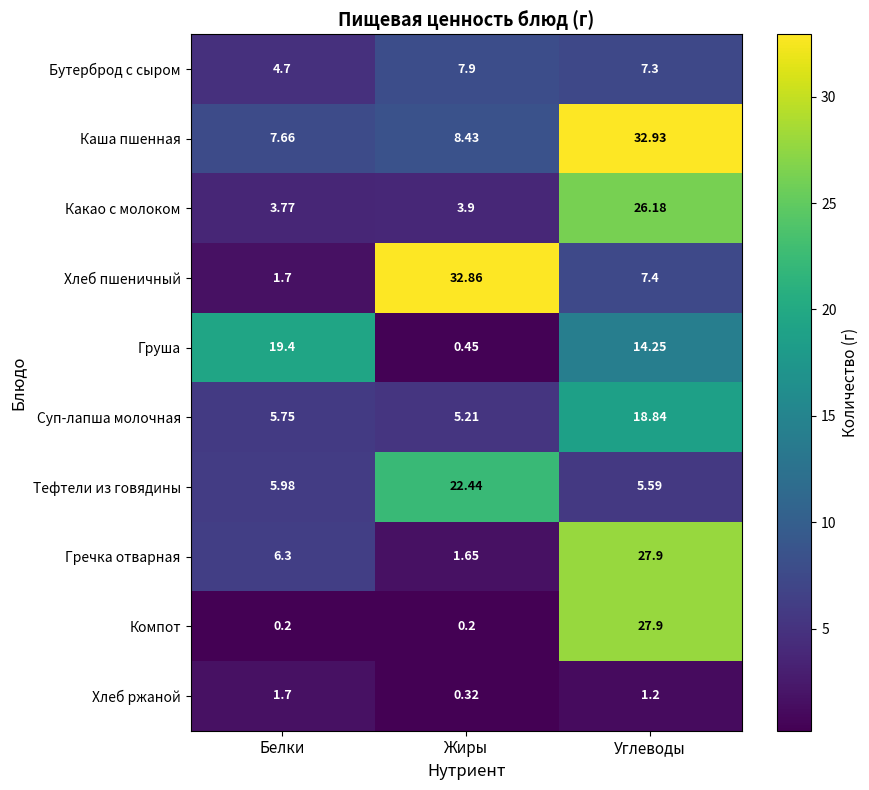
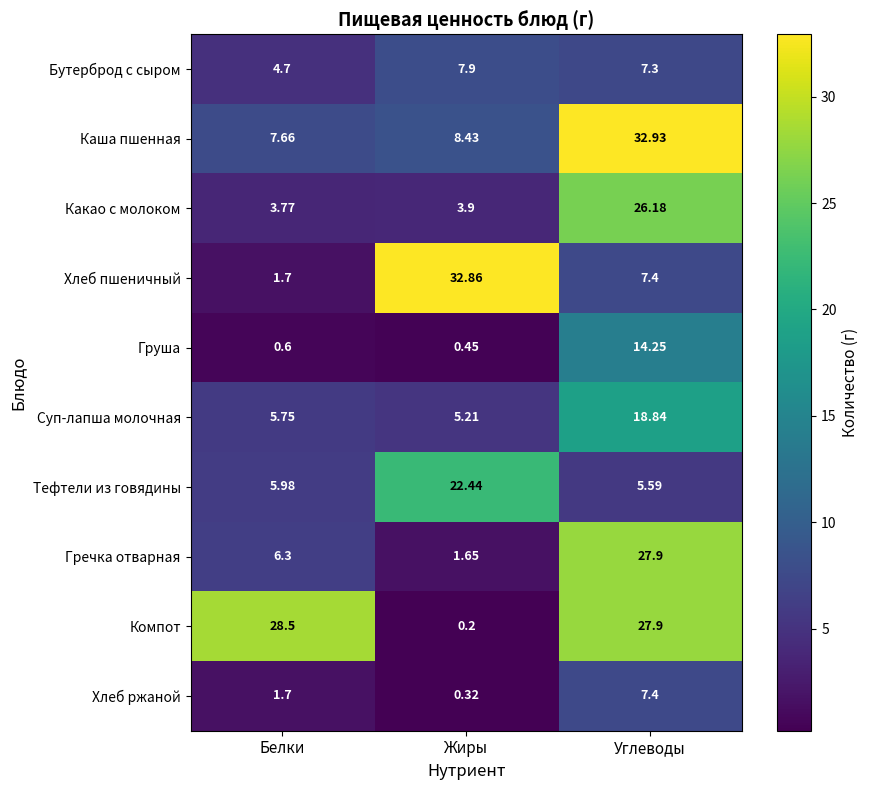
Груша, Белки: 19.4 -> 0.6
Компот, Белки: 0.2 -> 28.5
Хлеб ржаной, Углеводы: 1.2 -> 7.4
